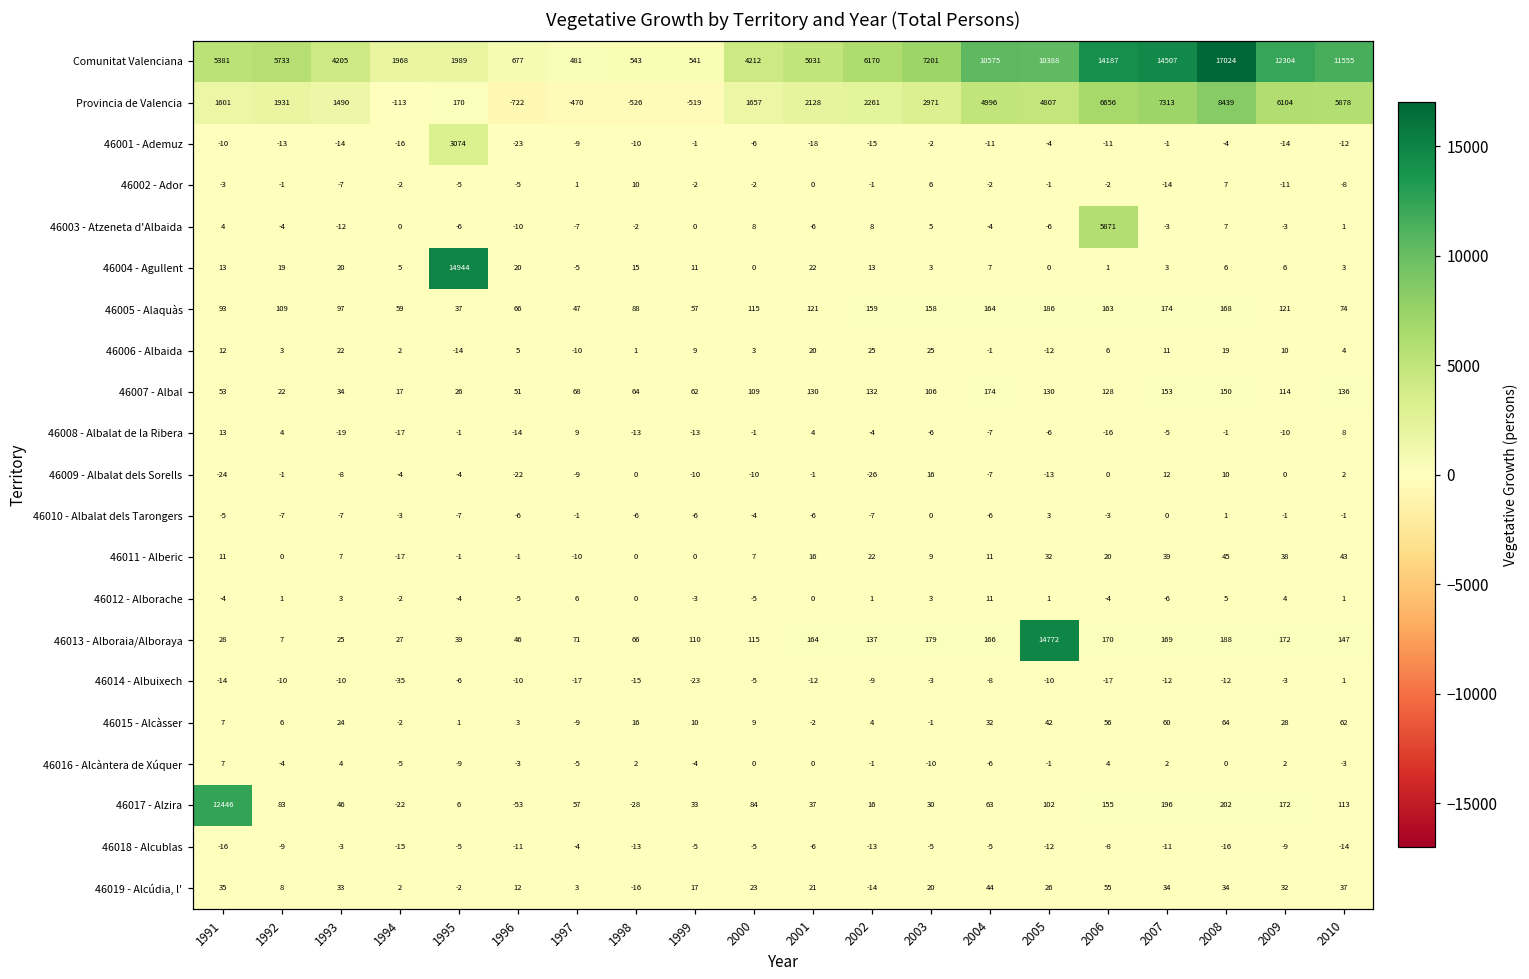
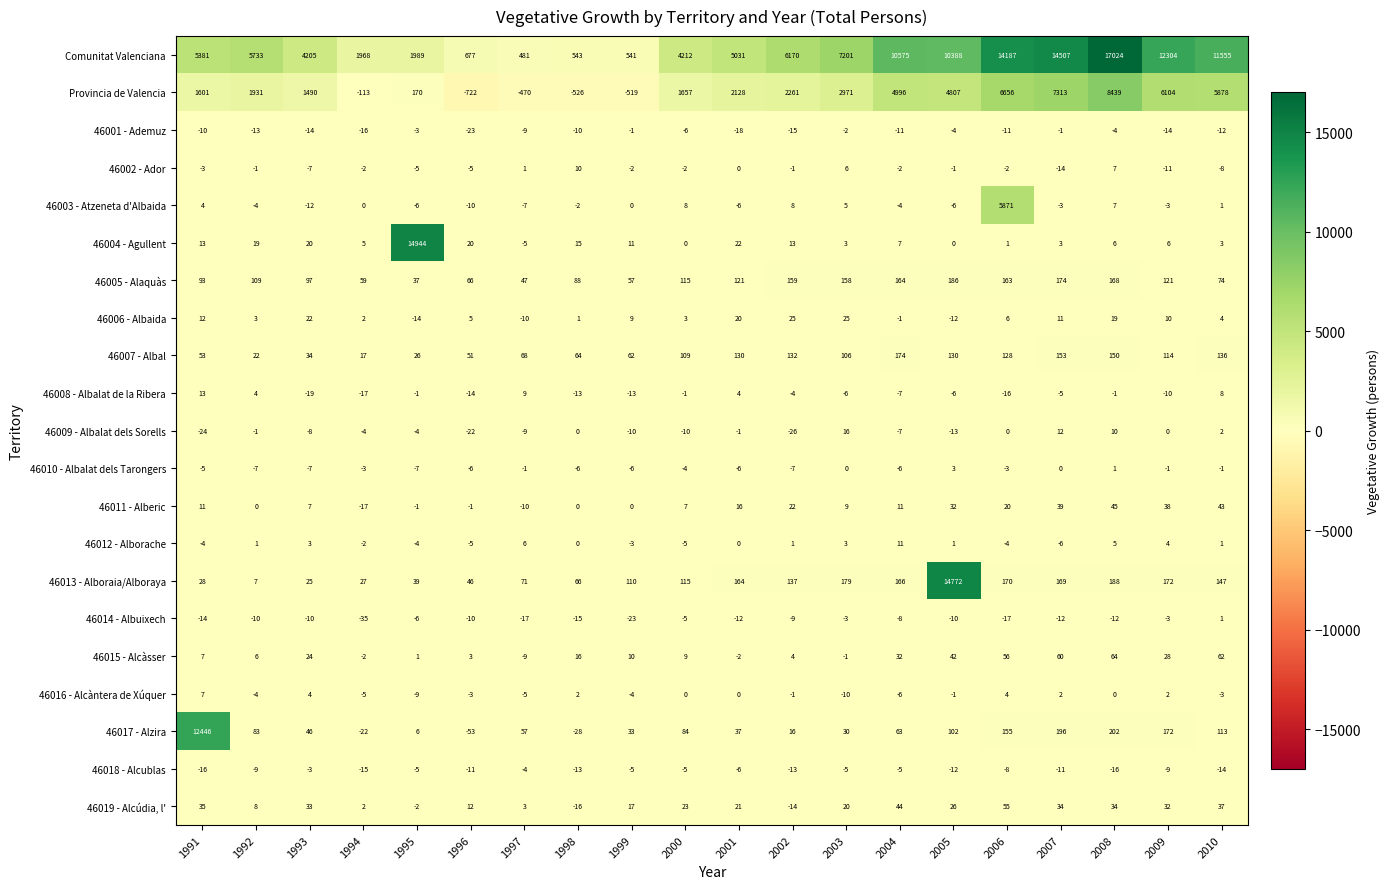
46001 - Ademuz, 1995: 3074 -> -3
